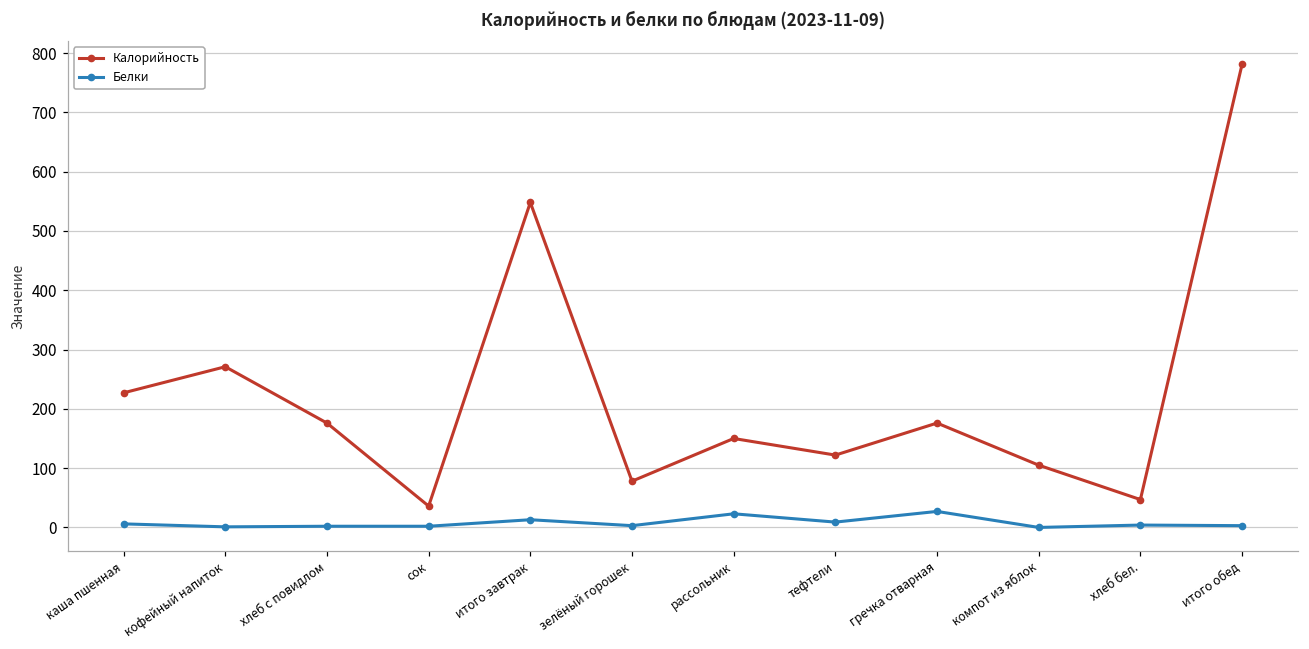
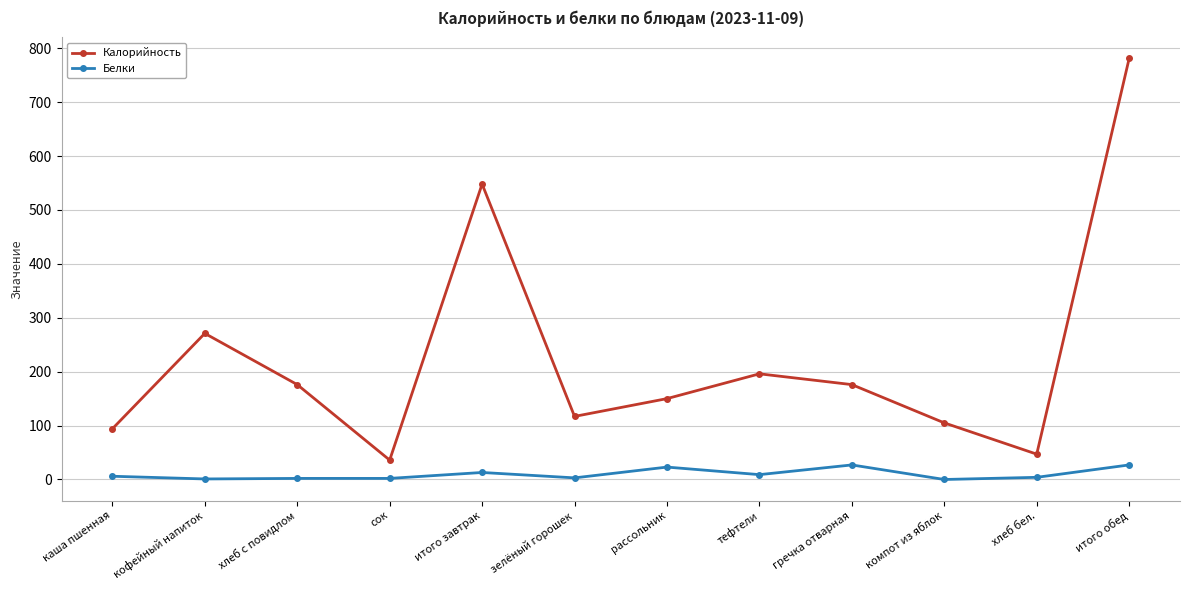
Калорийность, каша пшенная: 230 -> 90
Калорийность, зелёный горошек: 80 -> 120
Калорийность, тефтели: 120 -> 200
Белки, итого обед: 0 -> 30
